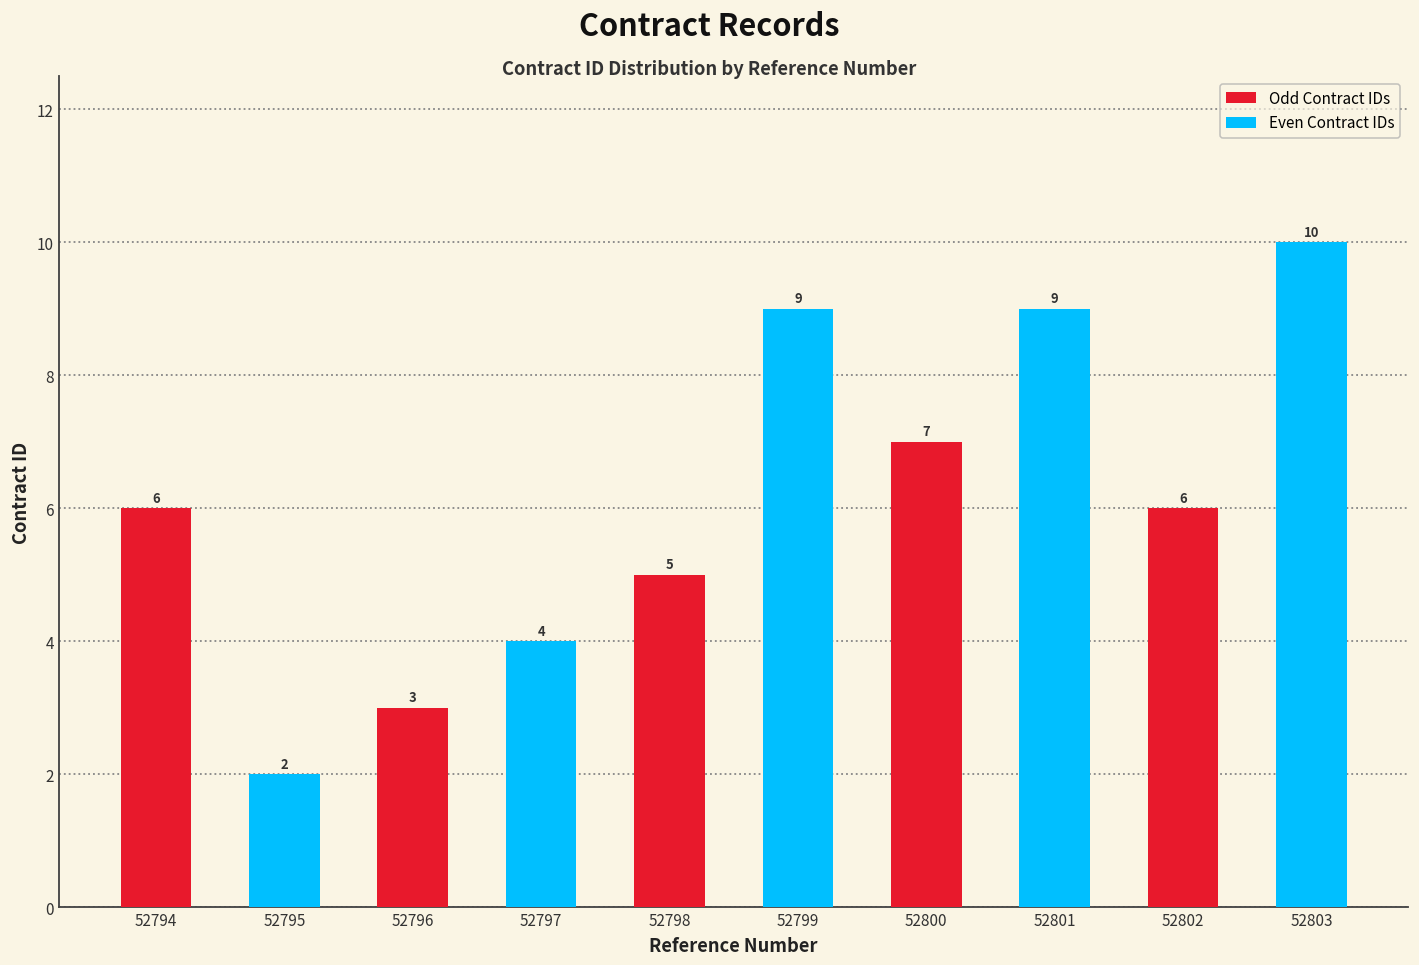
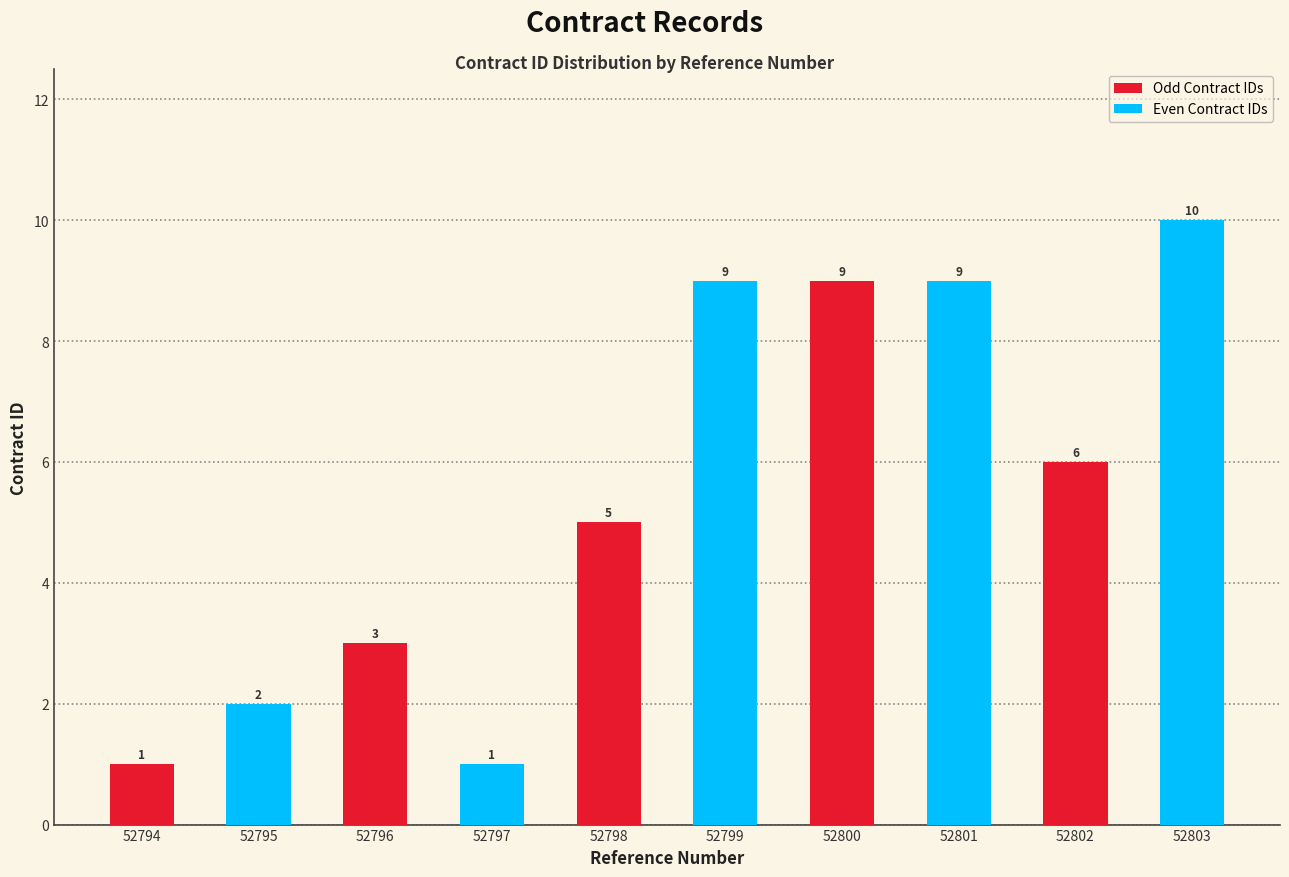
52794: 6 -> 1
52797: 4 -> 1
52800: 7 -> 9
